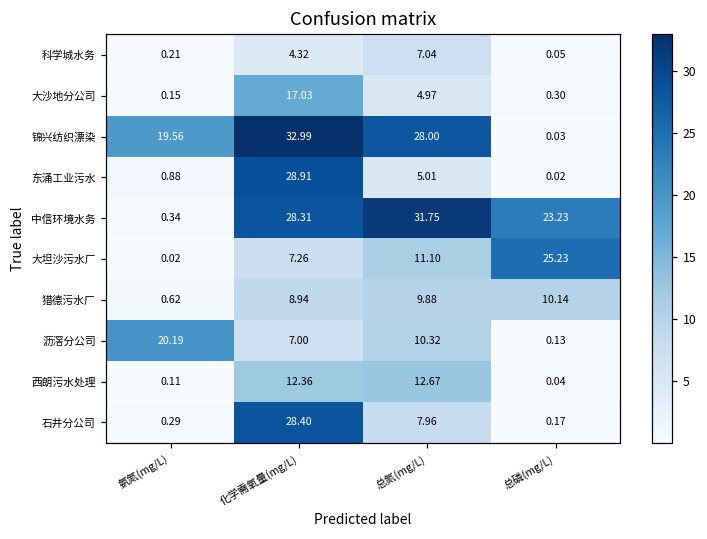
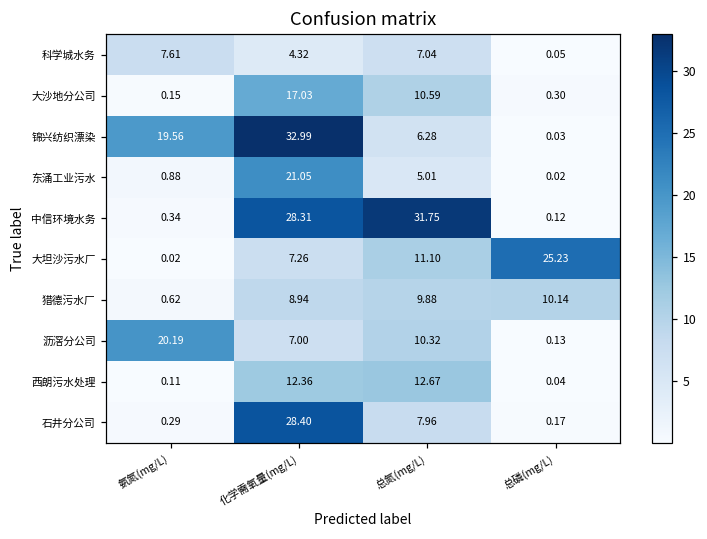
科学城水务, 氨氮(mg/L): 0.21 -> 7.61
大沙地分公司, 总氮(mg/L): 4.97 -> 10.59
锦兴纺织漂染, 总氮(mg/L): 28.00 -> 6.28
东涌工业污水, 化学需氧量(mg/L): 28.91 -> 21.05
中信环境水务, 总磷(mg/L): 23.23 -> 0.12
